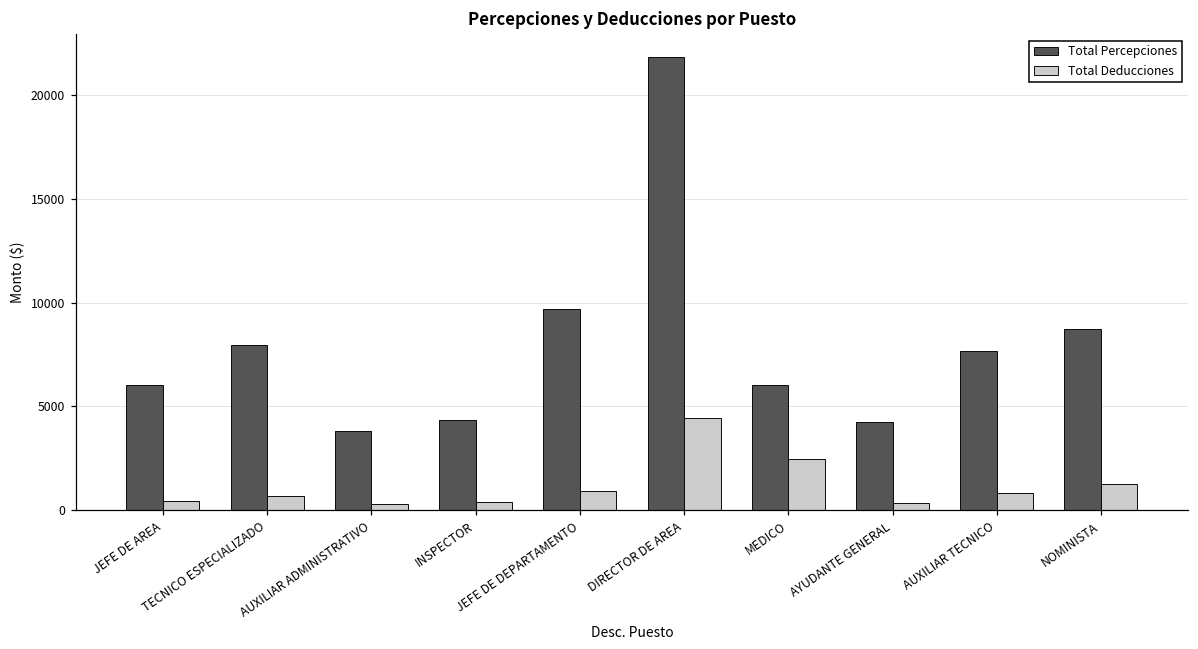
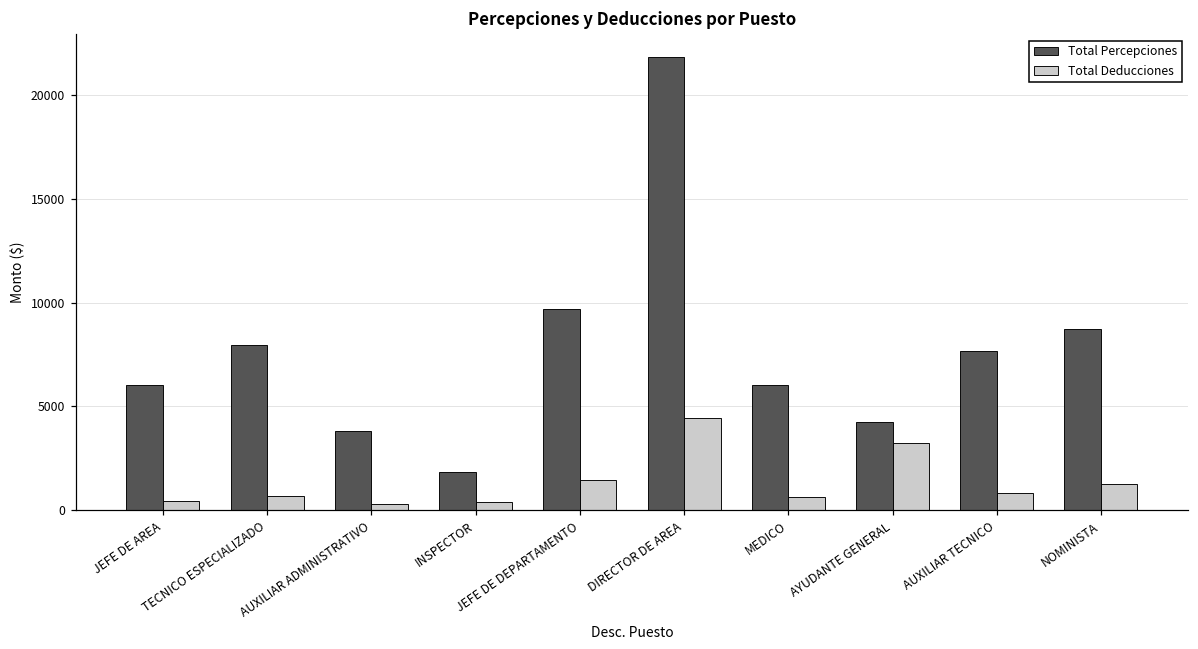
Total Percepciones, INSPECTOR: 4400 -> 1800
Total Deducciones, JEFE DE DEPARTAMENTO: 900 -> 1400
Total Deducciones, MEDICO: 2500 -> 600
Total Deducciones, AYUDANTE GENERAL: 300 -> 3200
